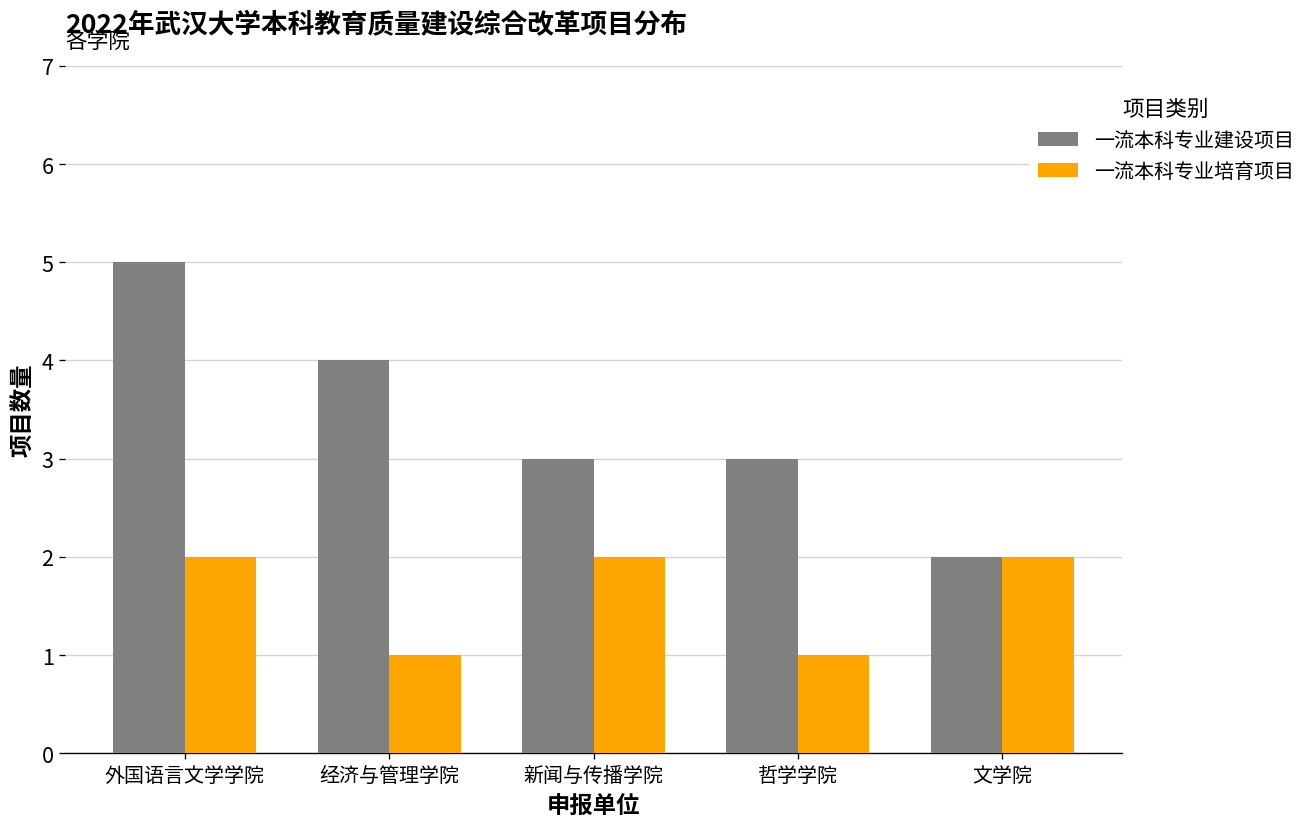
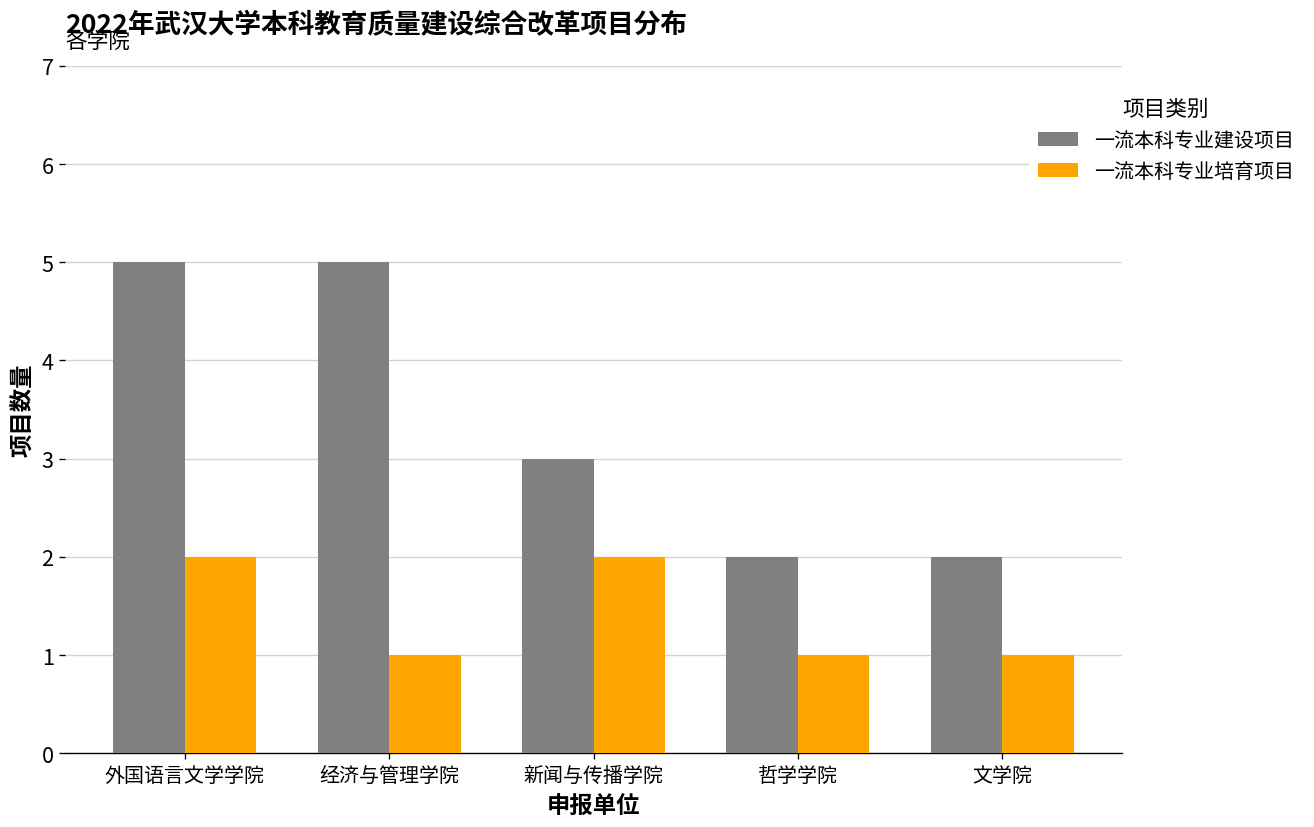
一流本科专业建设项目, 经济与管理学院: 4 -> 5
一流本科专业建设项目, 哲学学院: 3 -> 2
一流本科专业培育项目, 文学院: 2 -> 1
